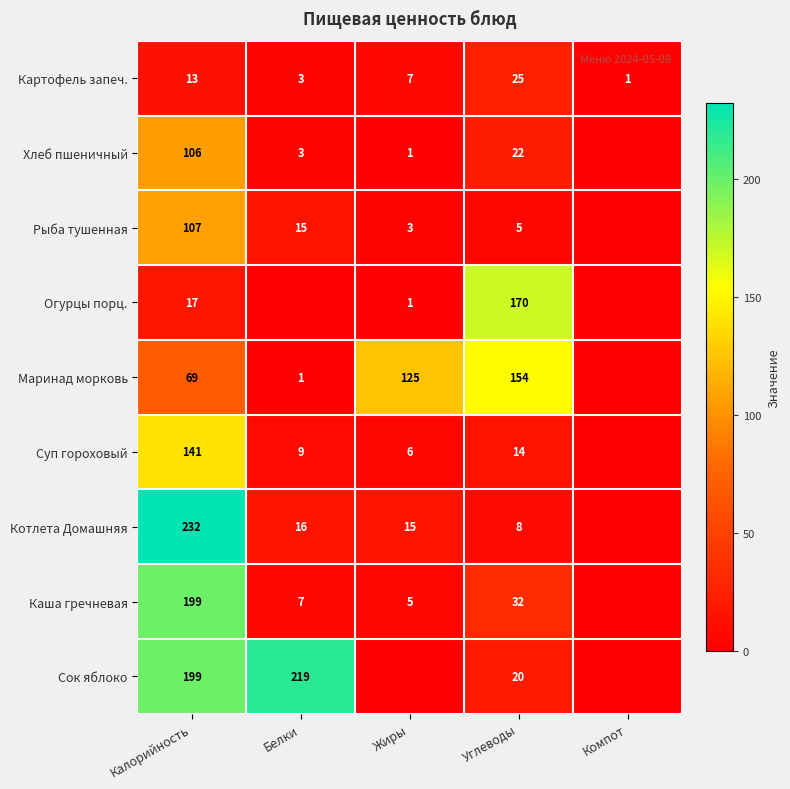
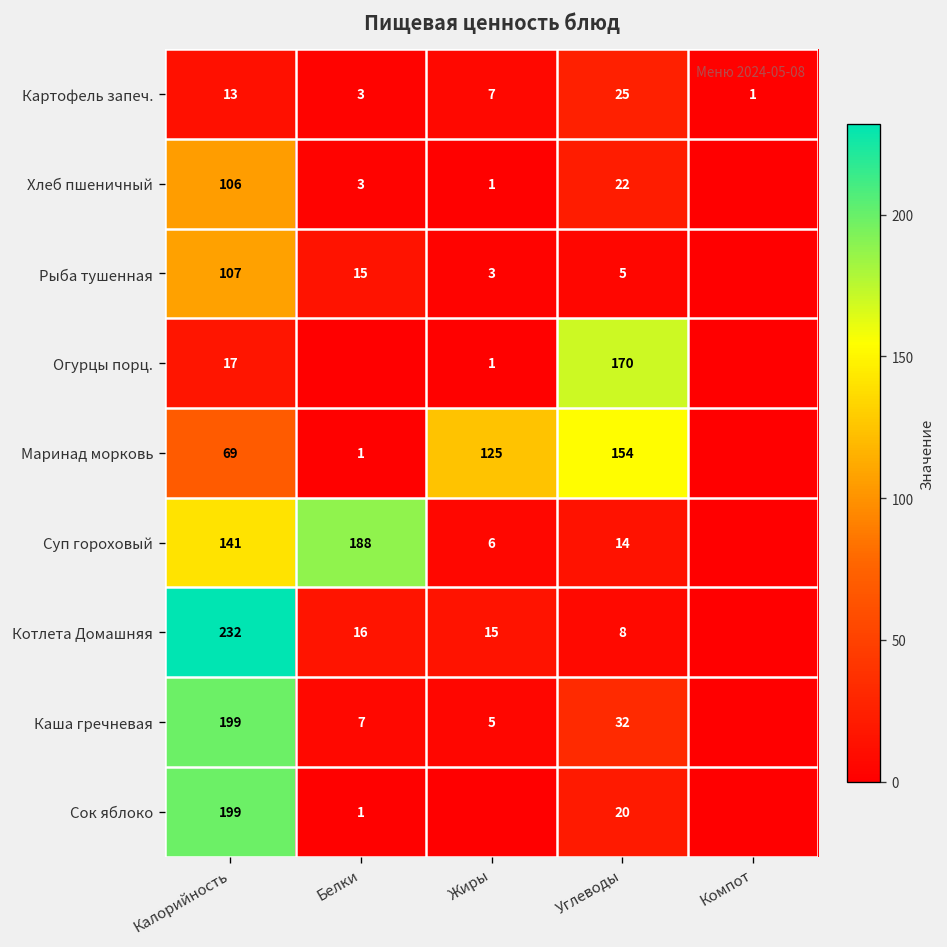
Суп гороховый, Белки: 9 -> 188
Сок яблоко, Белки: 219 -> 1
